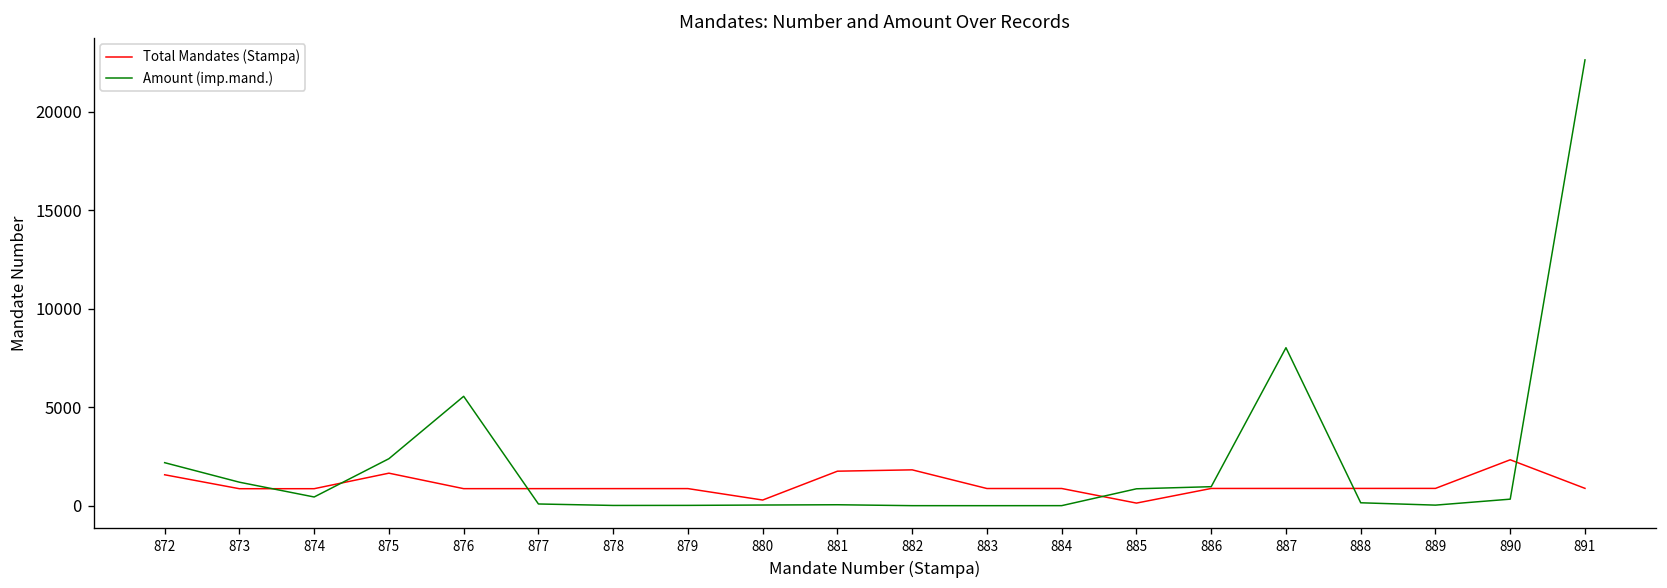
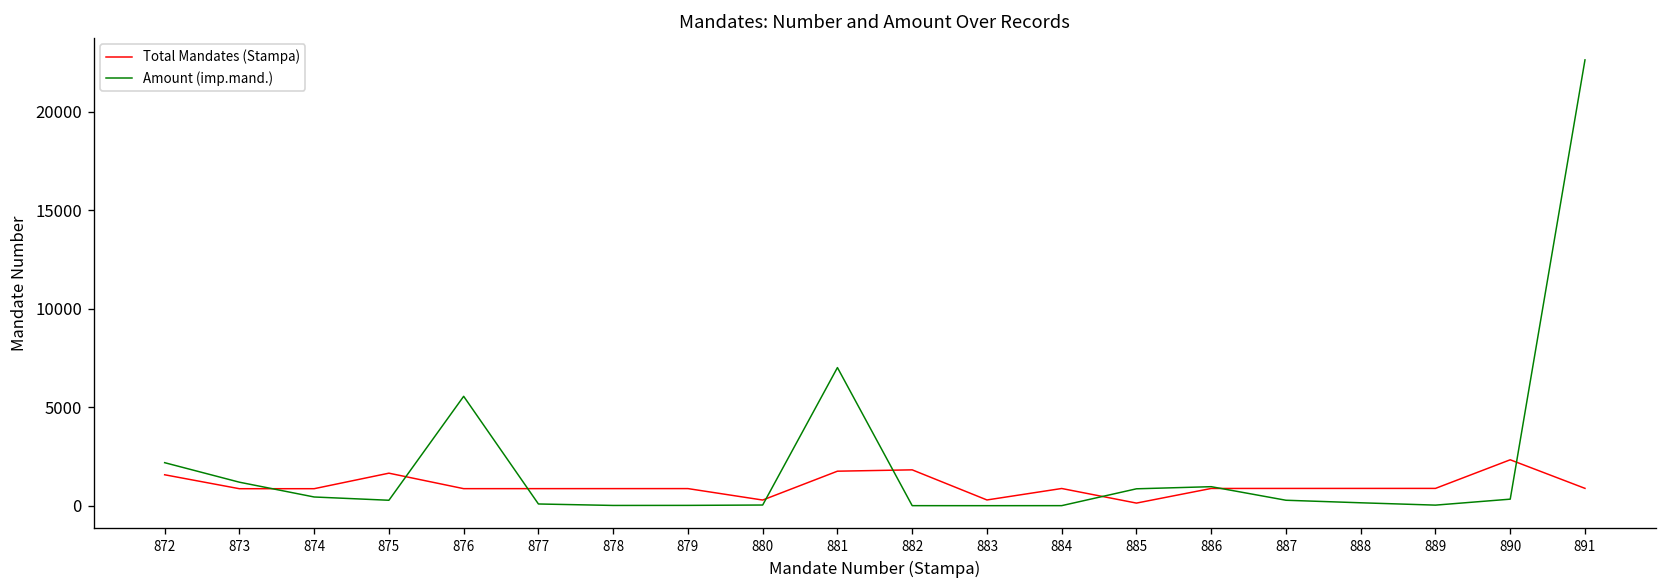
Amount (imp.mand.), 875: 2400 -> 300
Amount (imp.mand.), 881: 100 -> 7000
Total Mandates (Stampa), 883: 900 -> 300
Amount (imp.mand.), 887: 8000 -> 300
